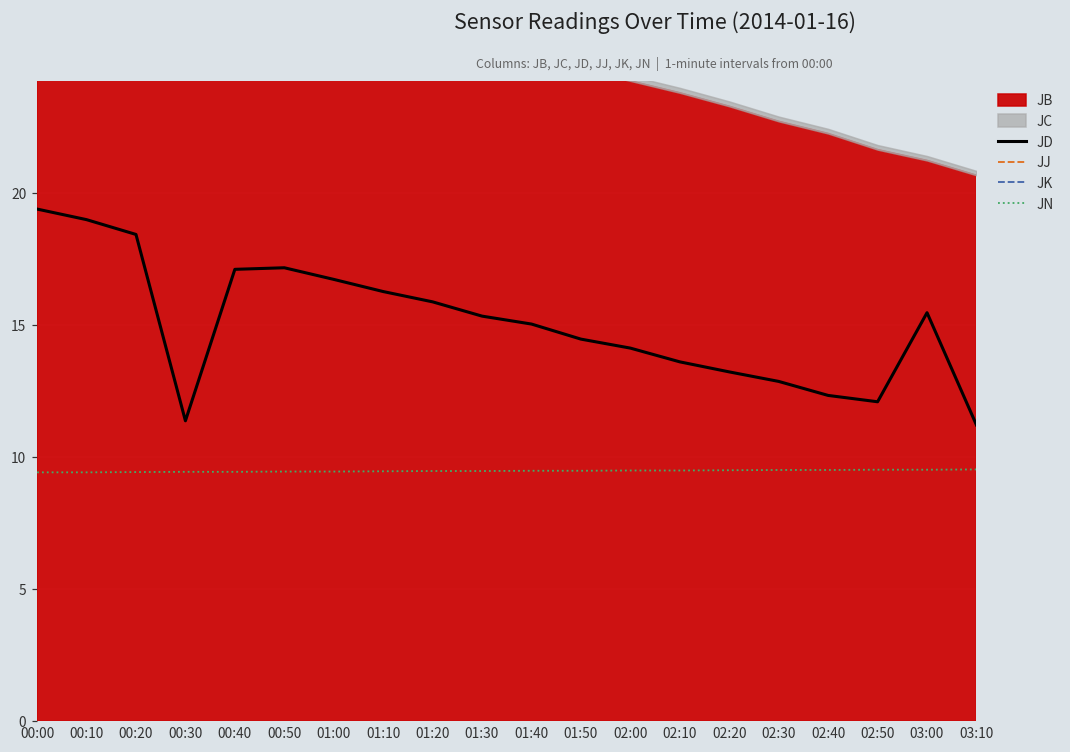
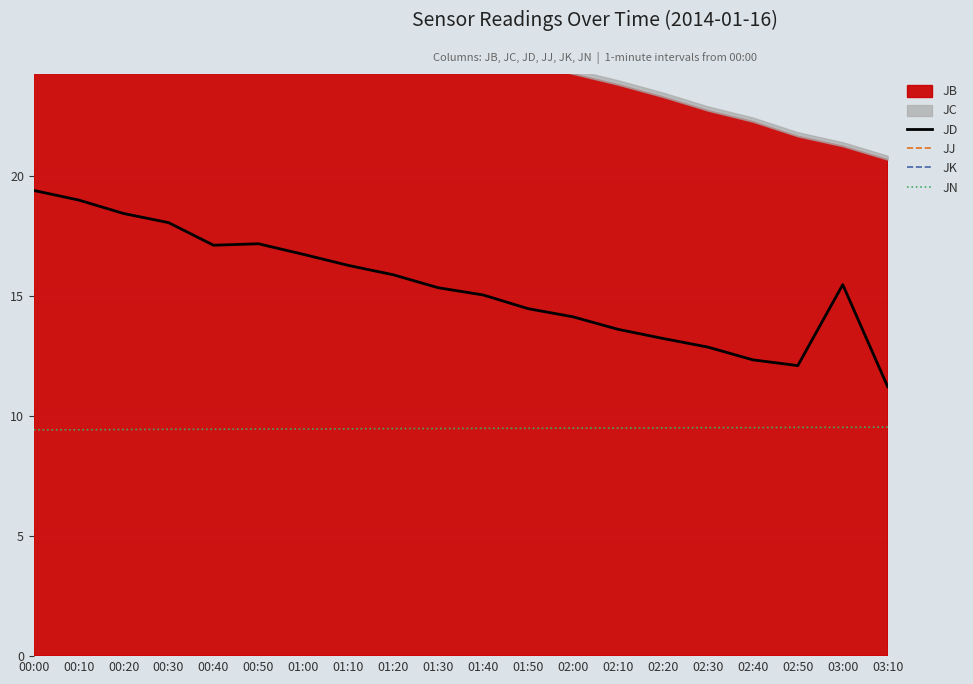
JD, 00:30: 11.4 -> 18.0
